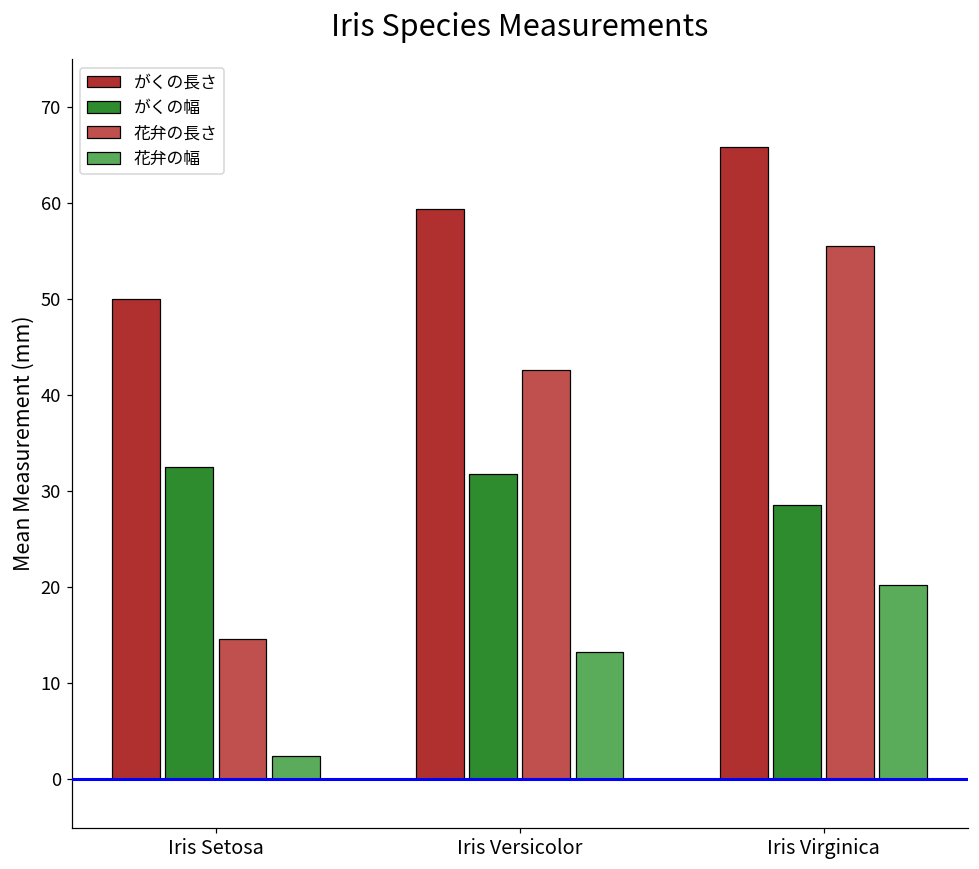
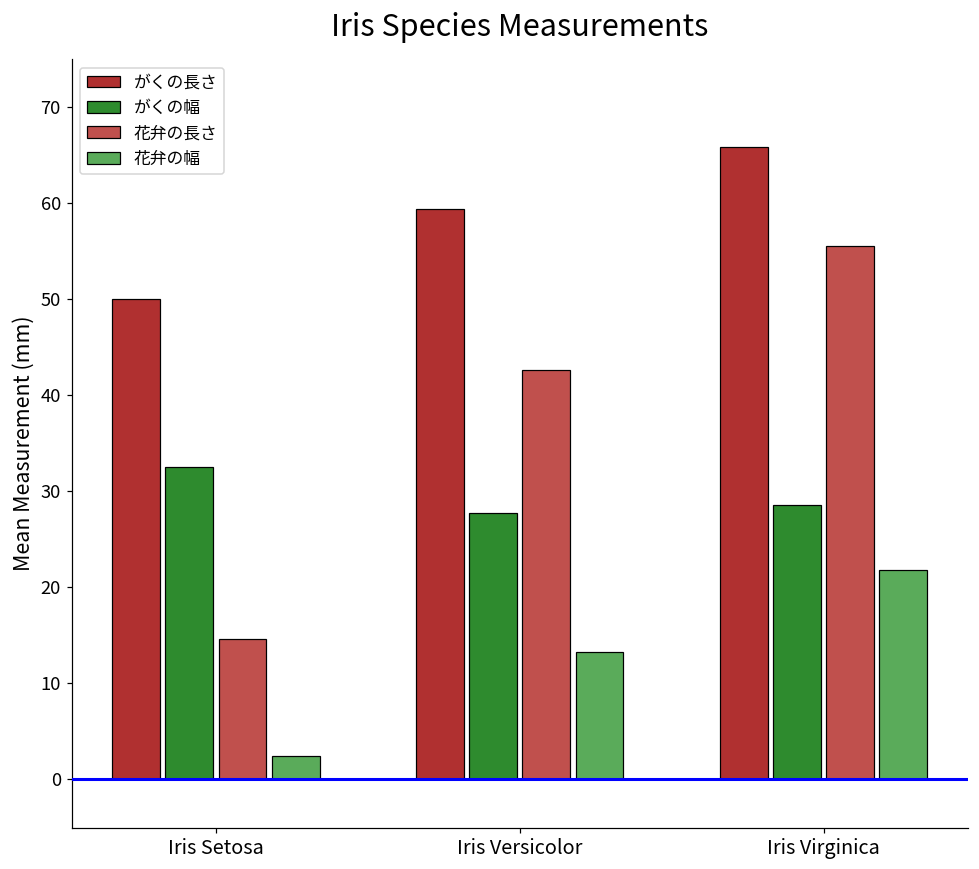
がくの幅, Iris Versicolor: 32 -> 28
花弁の幅, Iris Virginica: 20 -> 22
